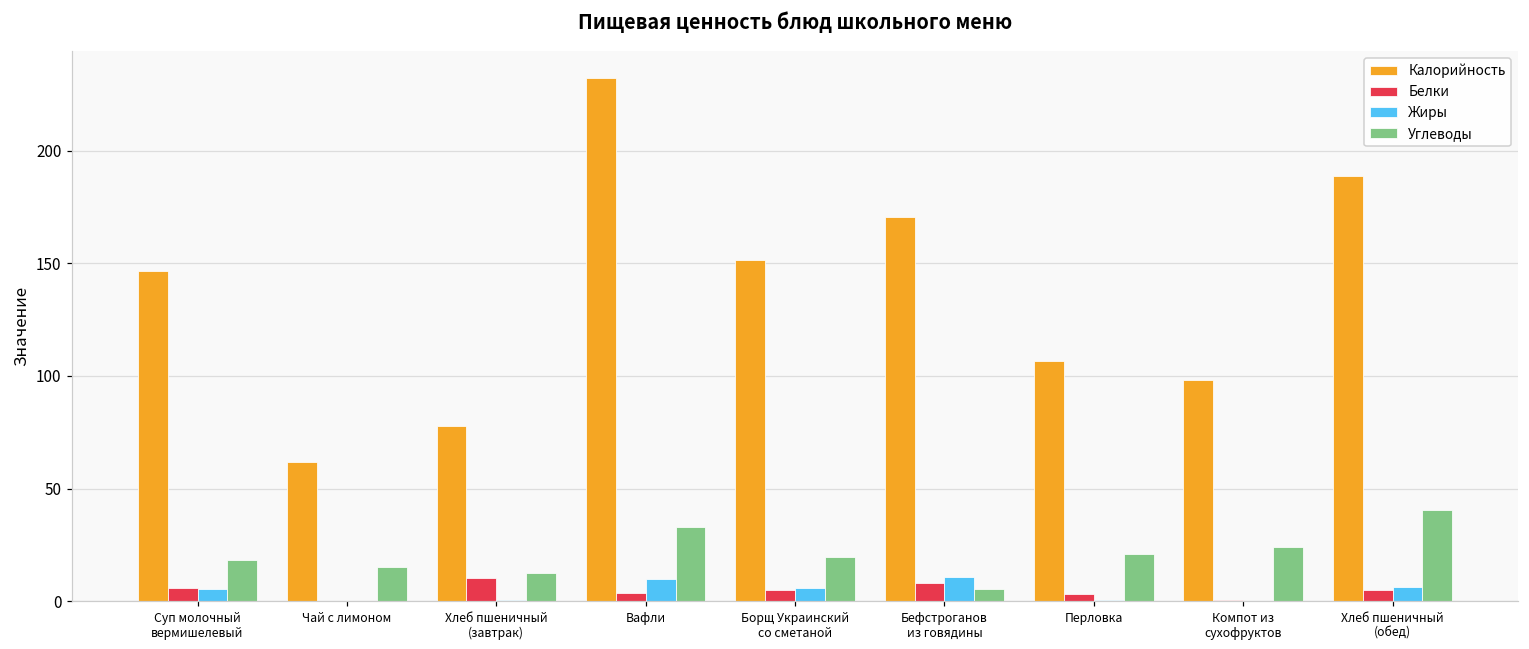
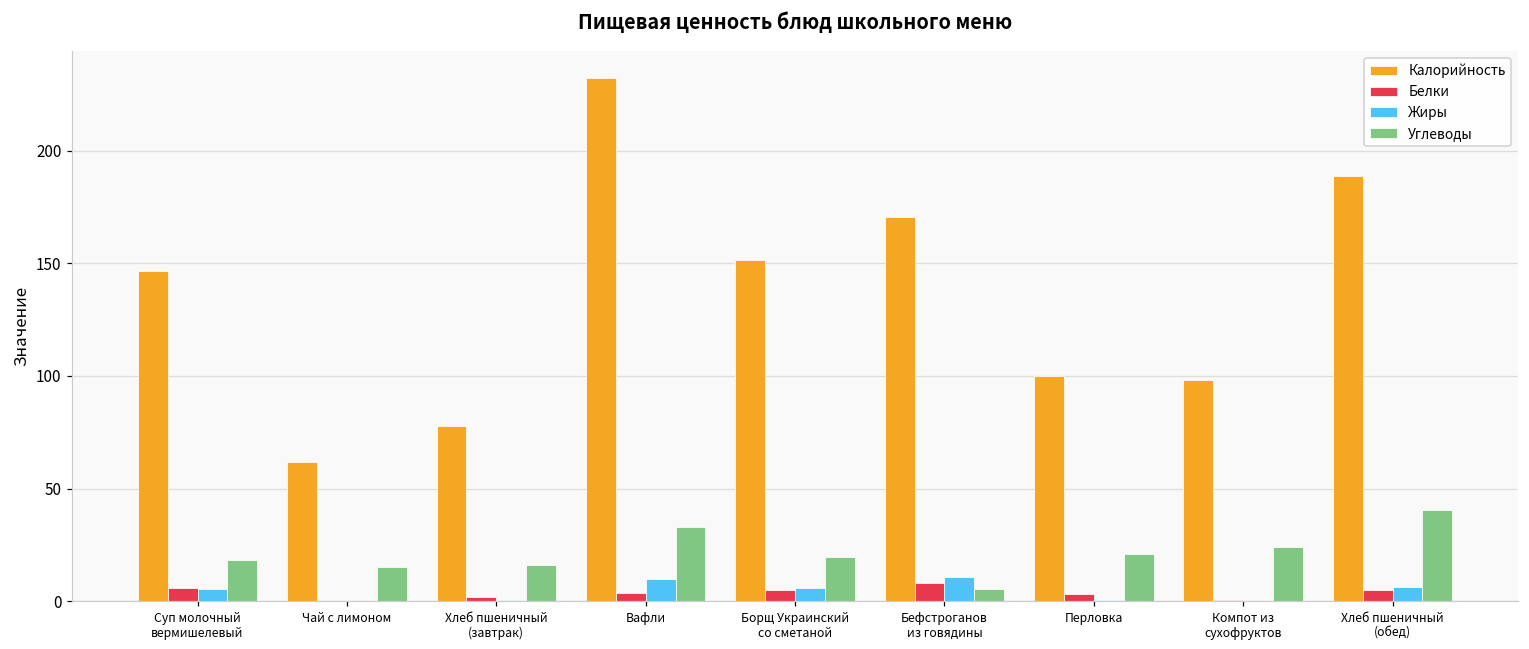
Белки, Хлеб пшеничный (завтрак): 10 -> 2
Углеводы, Хлеб пшеничный (завтрак): 12 -> 16
Калорийность, Перловка: 107 -> 100
